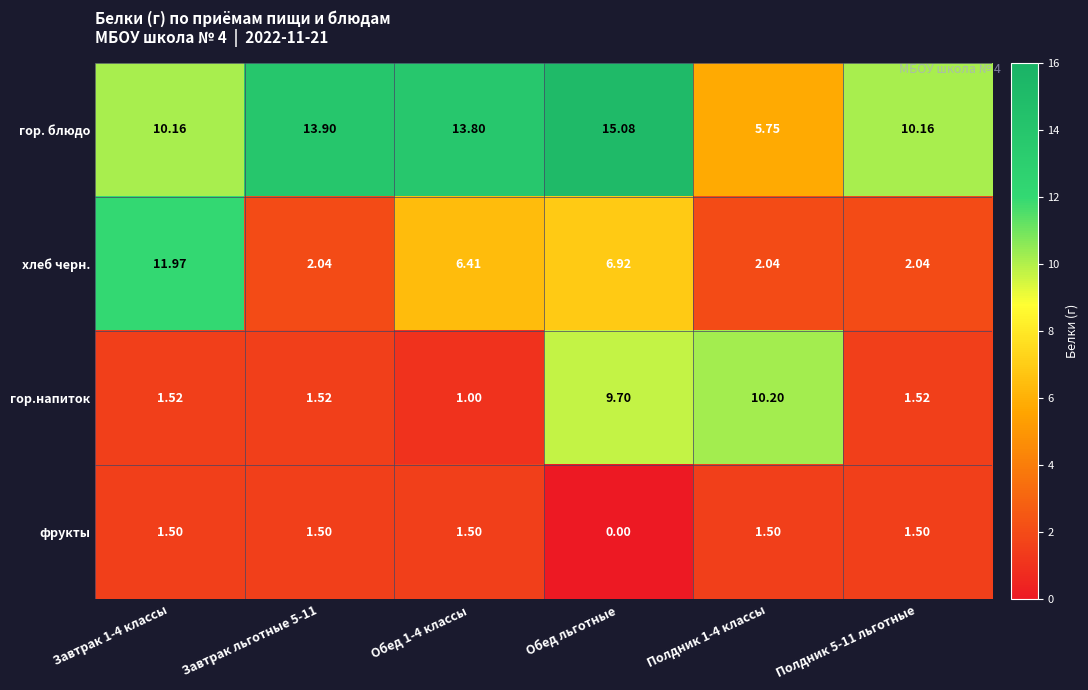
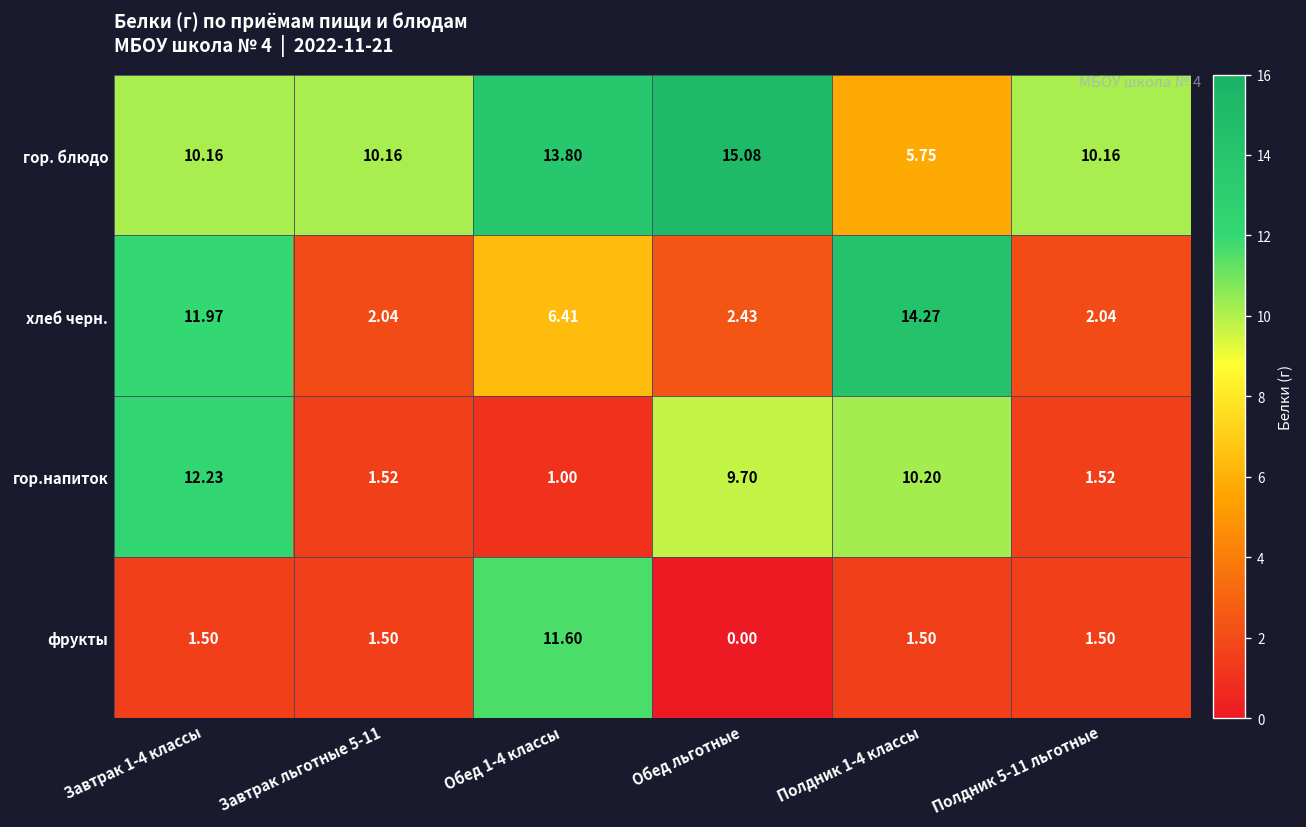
гор. блюдо, Завтрак льготные 5-11: 13.90 -> 10.16
хлеб черн., Обед льготные: 6.92 -> 2.43
хлеб черн., Полдник 1-4 классы: 2.04 -> 14.27
гор.напиток, Завтрак 1-4 классы: 1.52 -> 12.23
фрукты, Обед 1-4 классы: 1.50 -> 11.60
